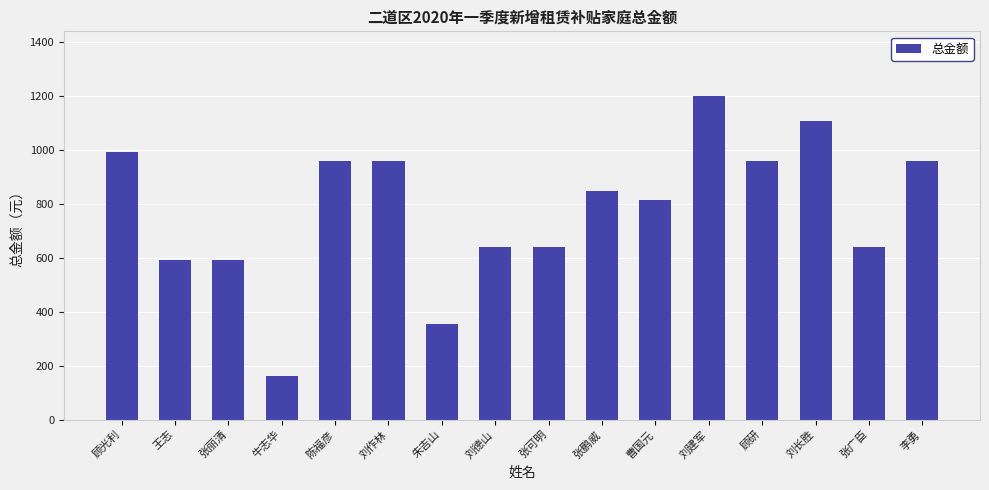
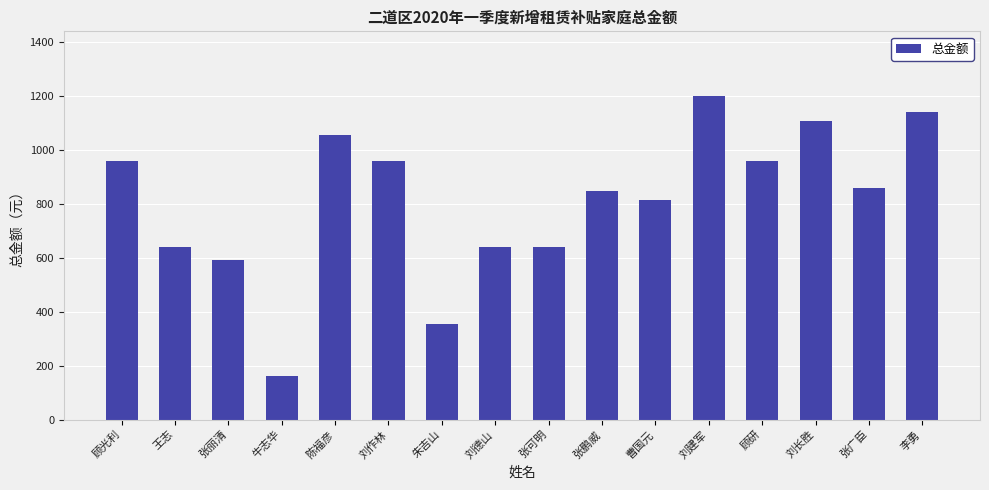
顾光利: 990 -> 960
王志: 590 -> 640
陈福彦: 960 -> 1060
张广臣: 640 -> 860
李勇: 960 -> 1140
